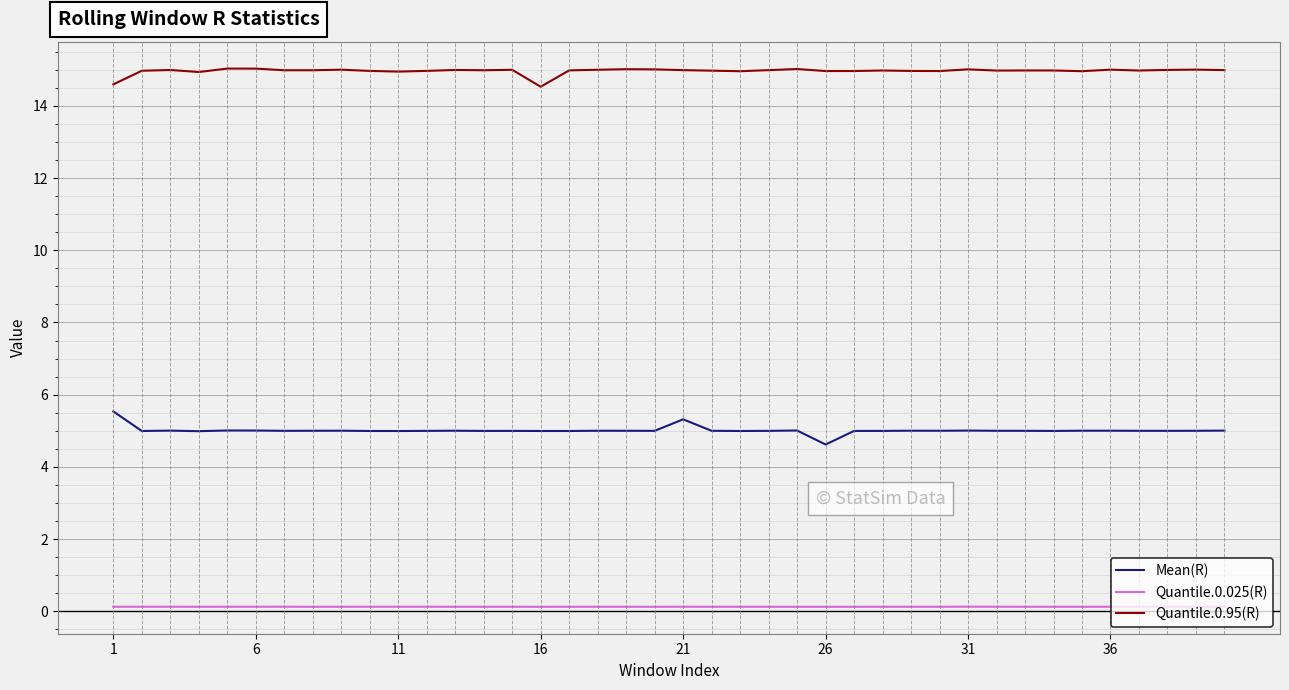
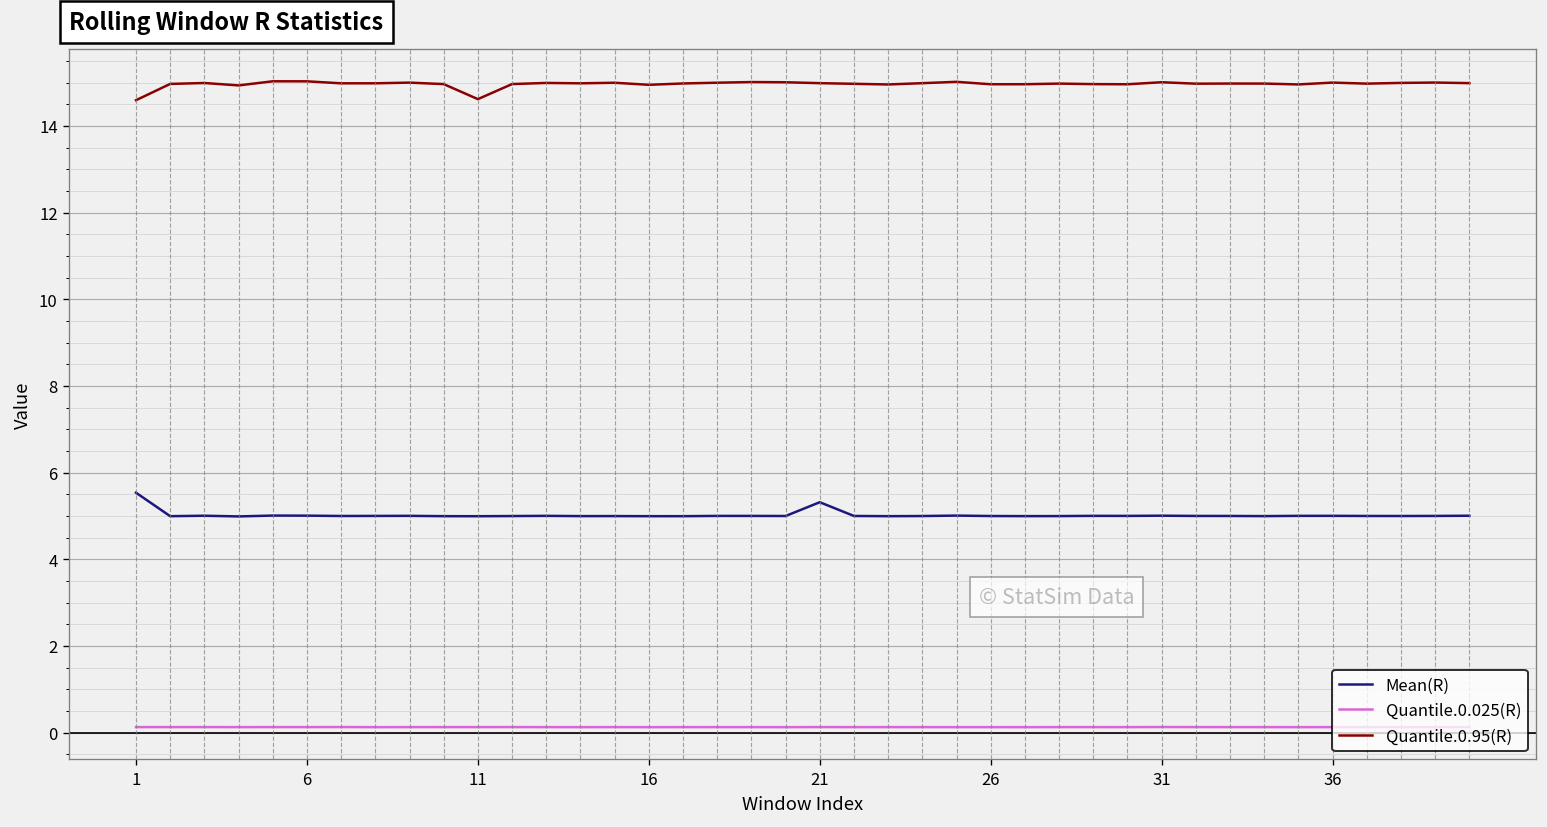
Quantile.0.95(R), 11: 14.9 -> 14.6
Quantile.0.95(R), 16: 14.5 -> 15.0
Mean(R), 26: 4.6 -> 5.0
